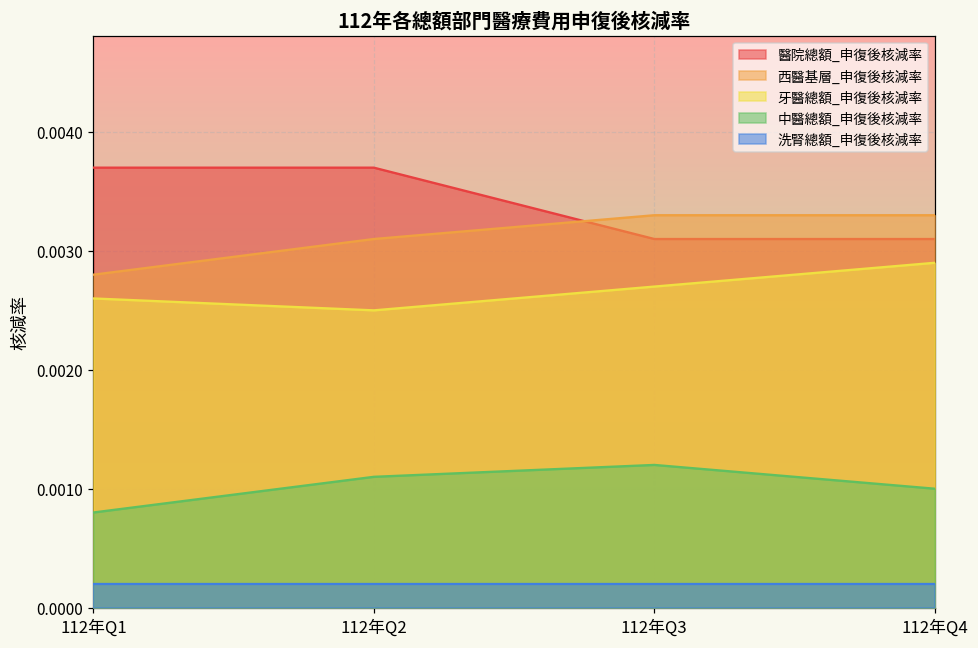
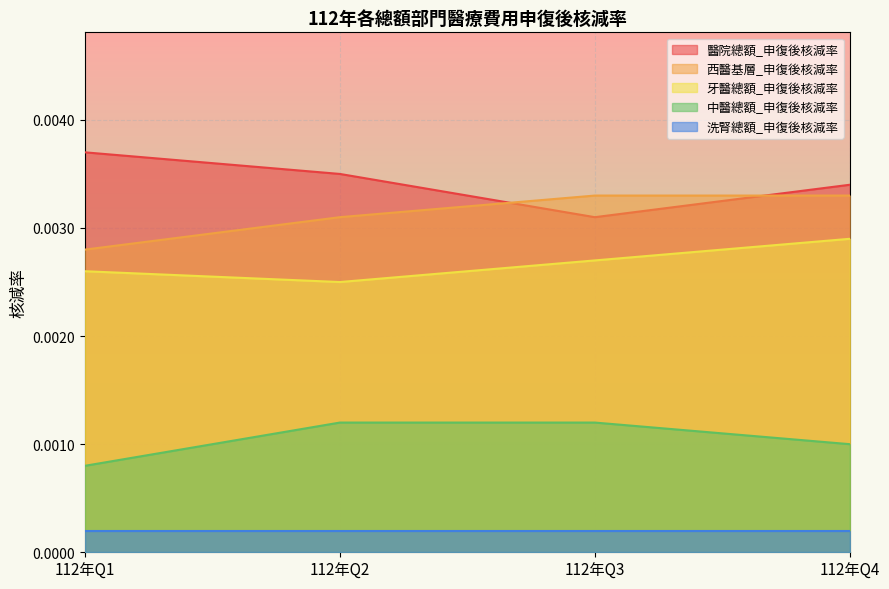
醫院總額_申復後核減率, 112年Q2: 0.0037 -> 0.0035
中醫總額_申復後核減率, 112年Q2: 0.0011 -> 0.0012
醫院總額_申復後核減率, 112年Q4: 0.0031 -> 0.0034
